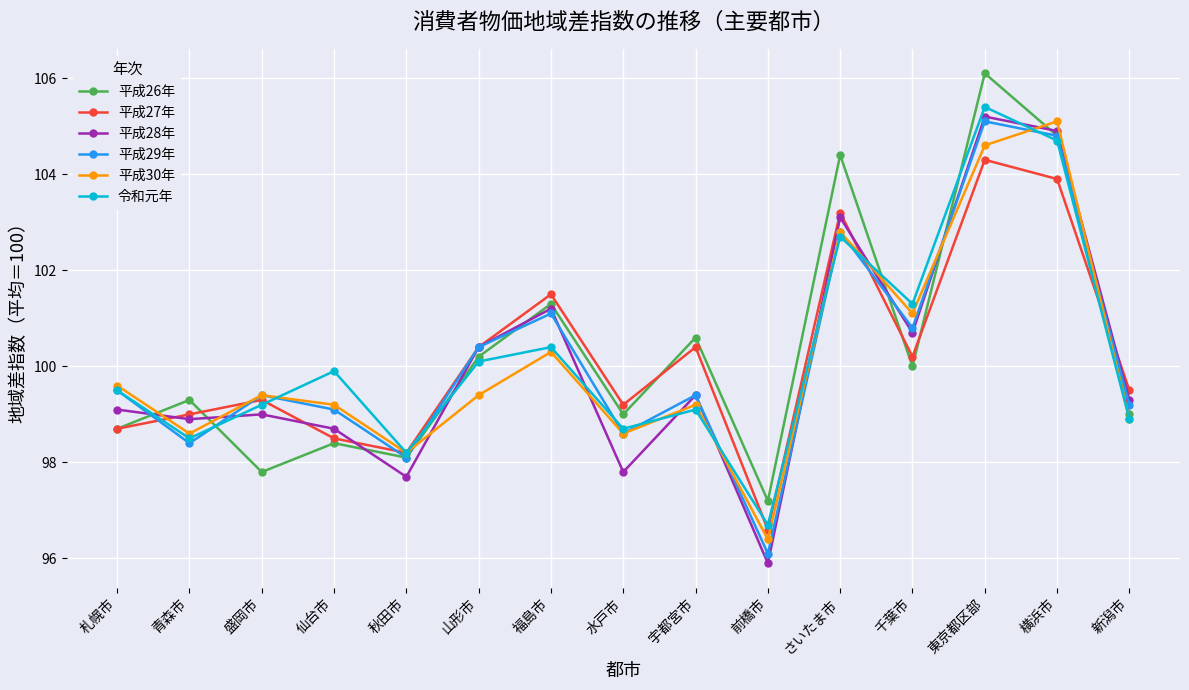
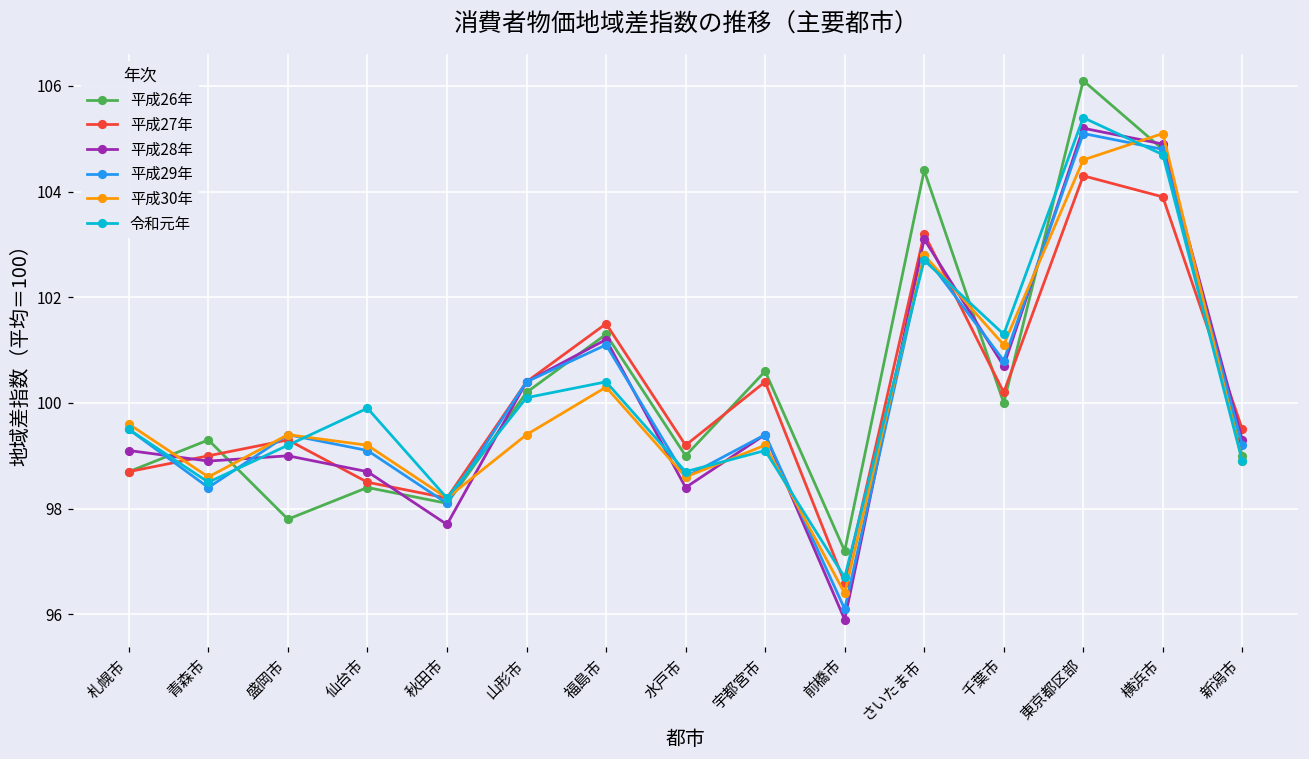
平成28年, 水戸市: 97.8 -> 98.4
